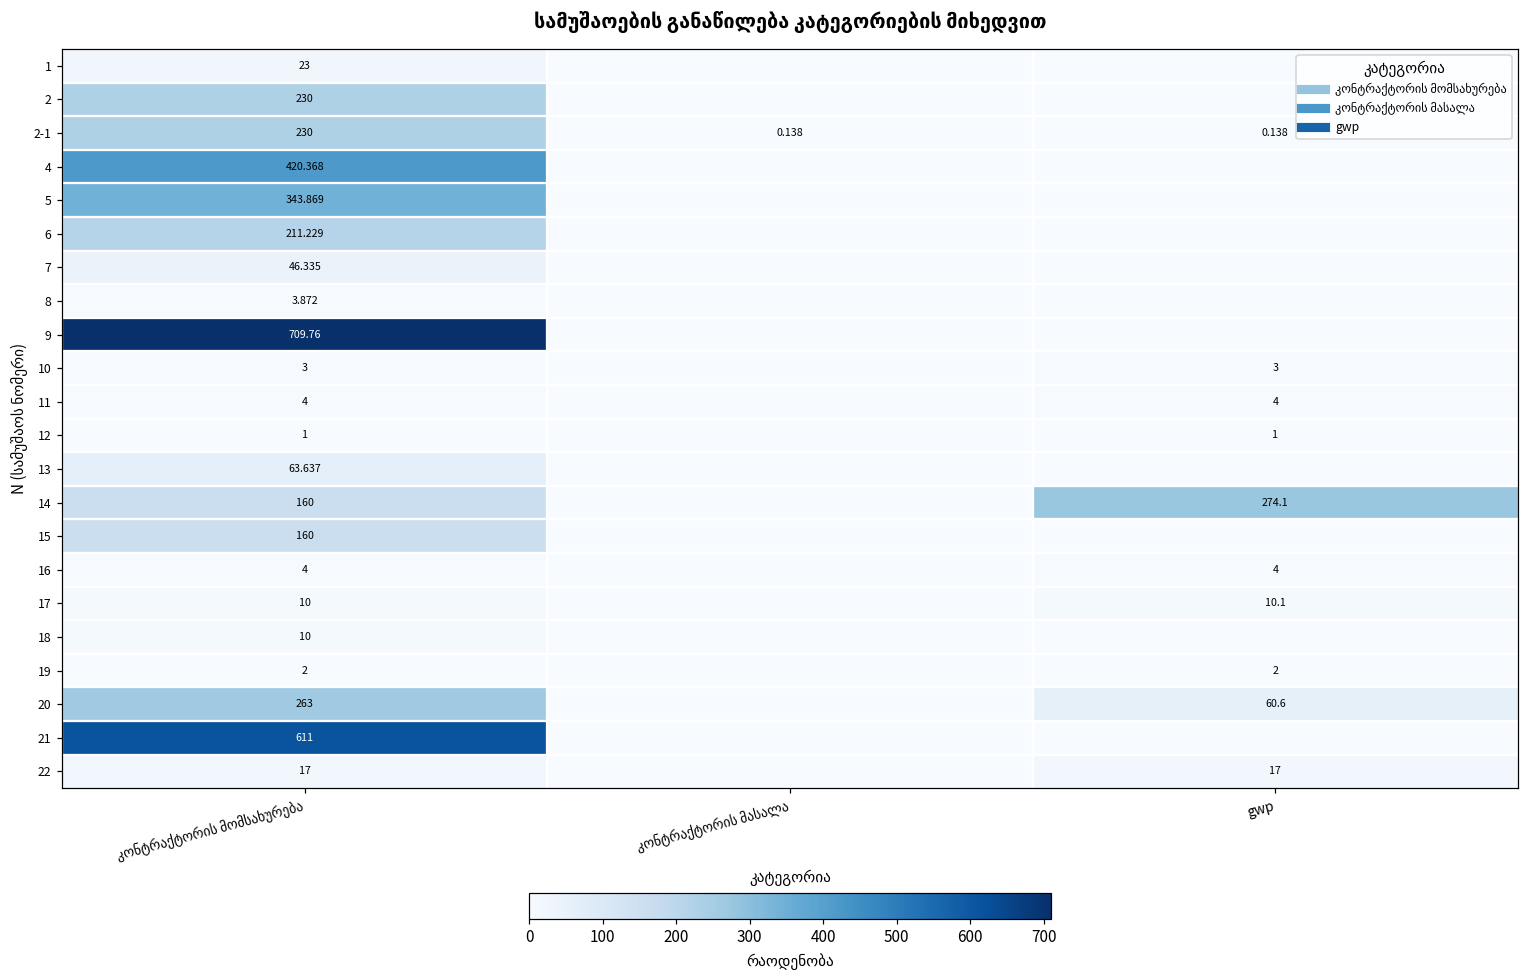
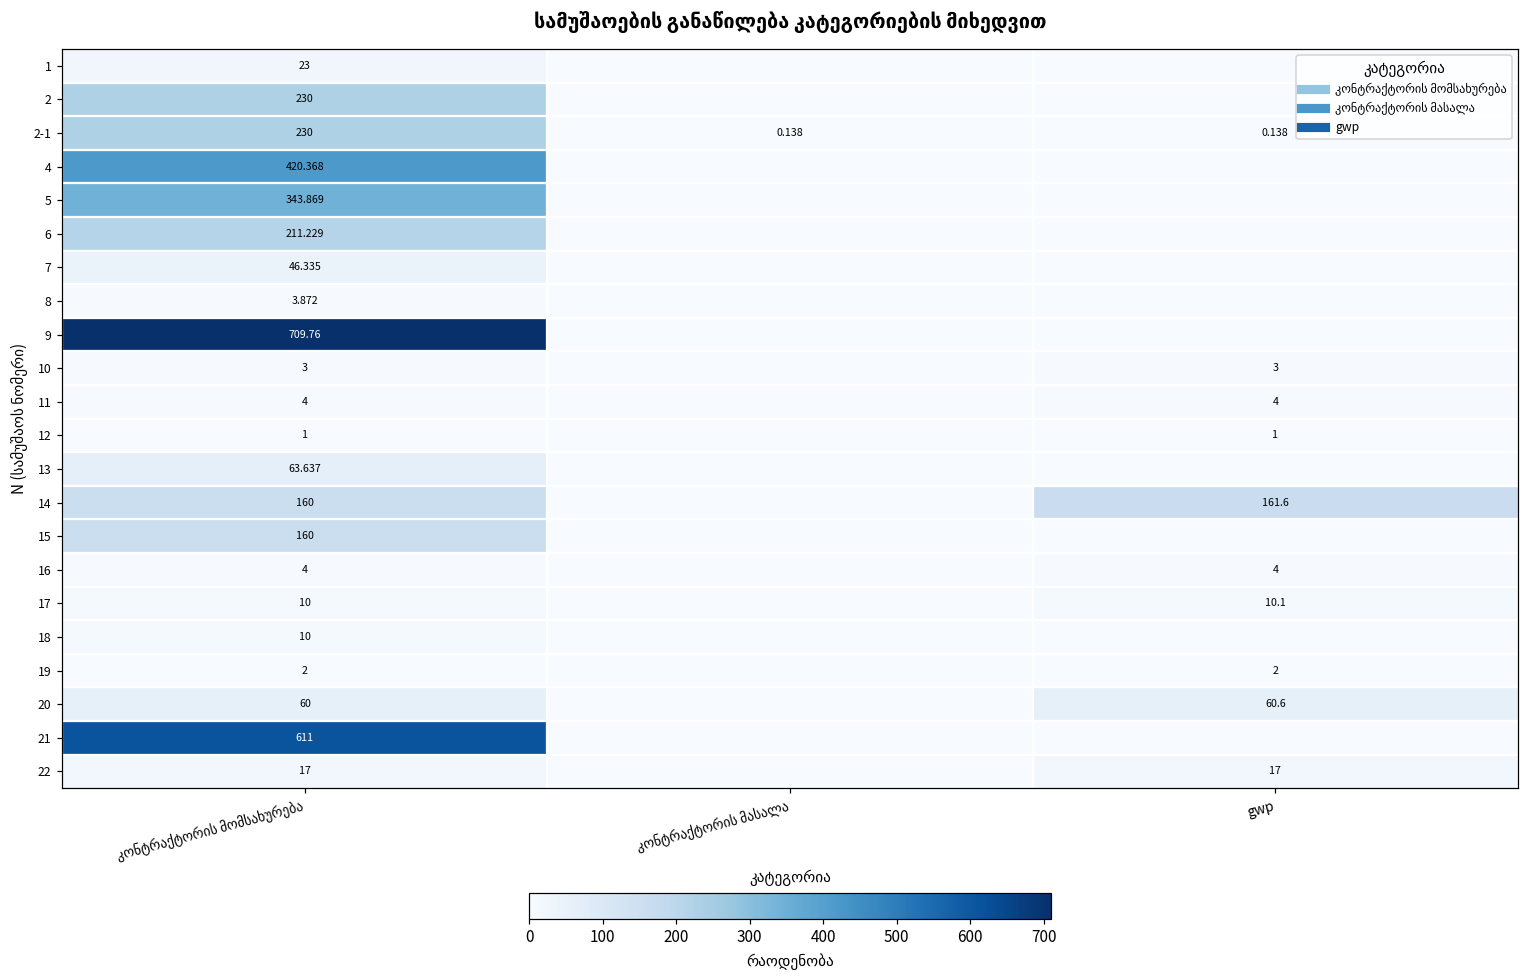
14, gwp: 274.1 -> 161.6
20, კონტრაქტორის მომსახურება: 263 -> 60
